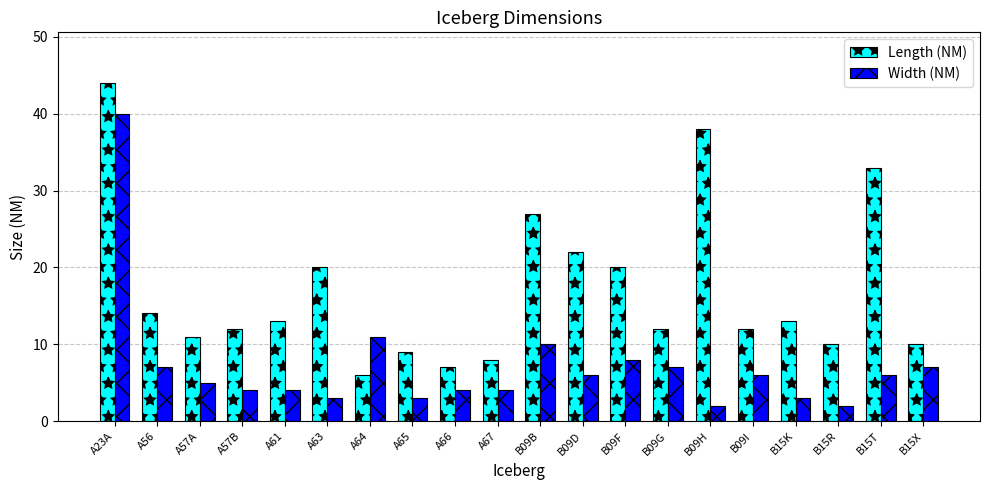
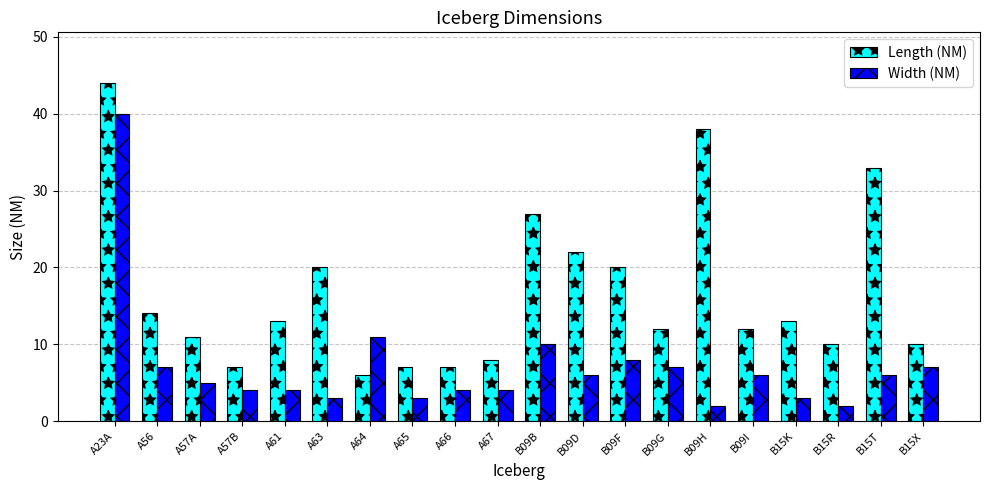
Length (NM), A57B: 12 -> 7
Length (NM), A65: 9 -> 7
